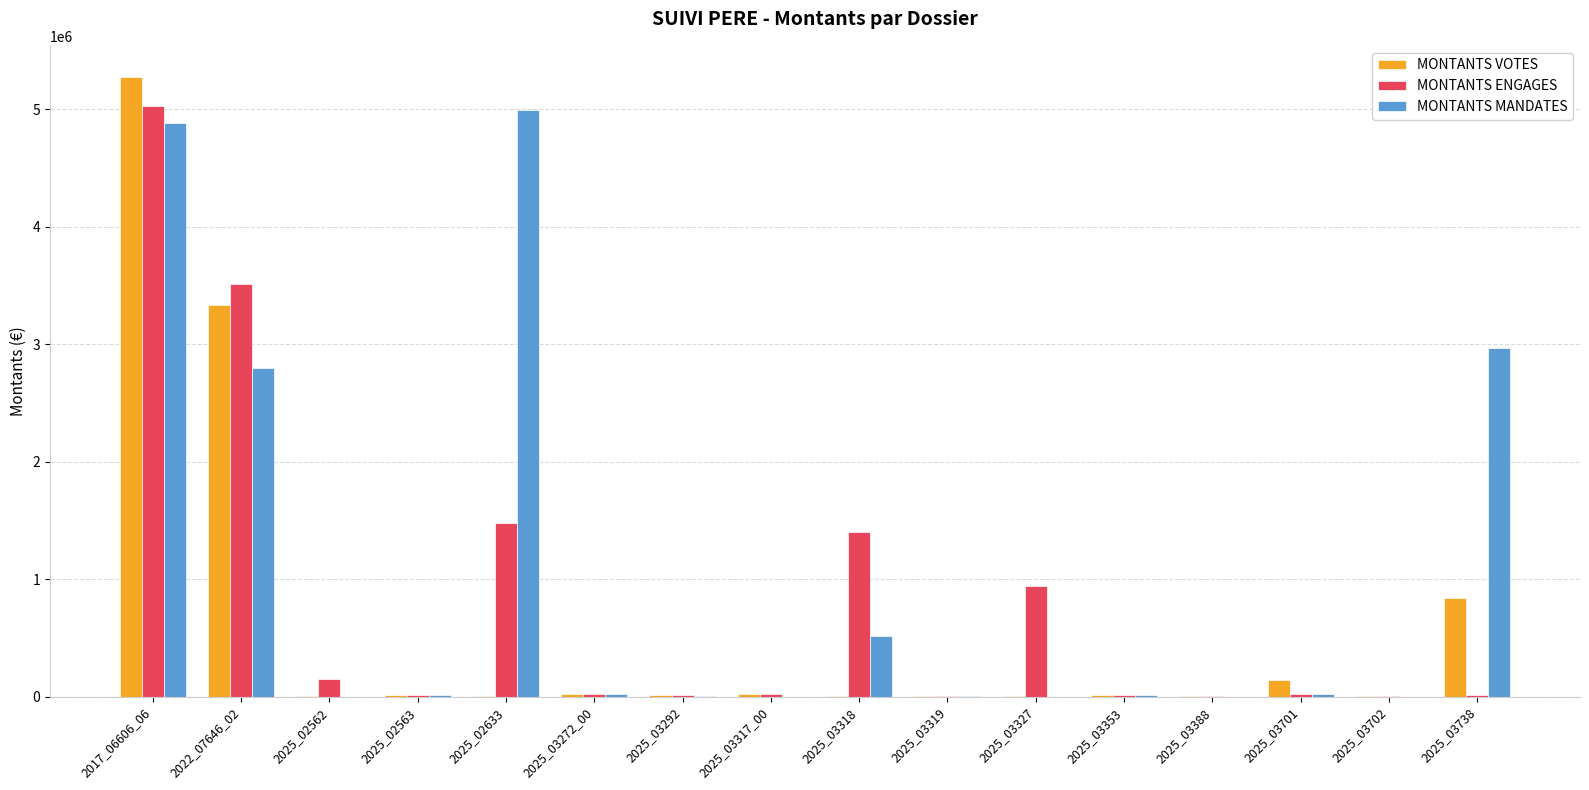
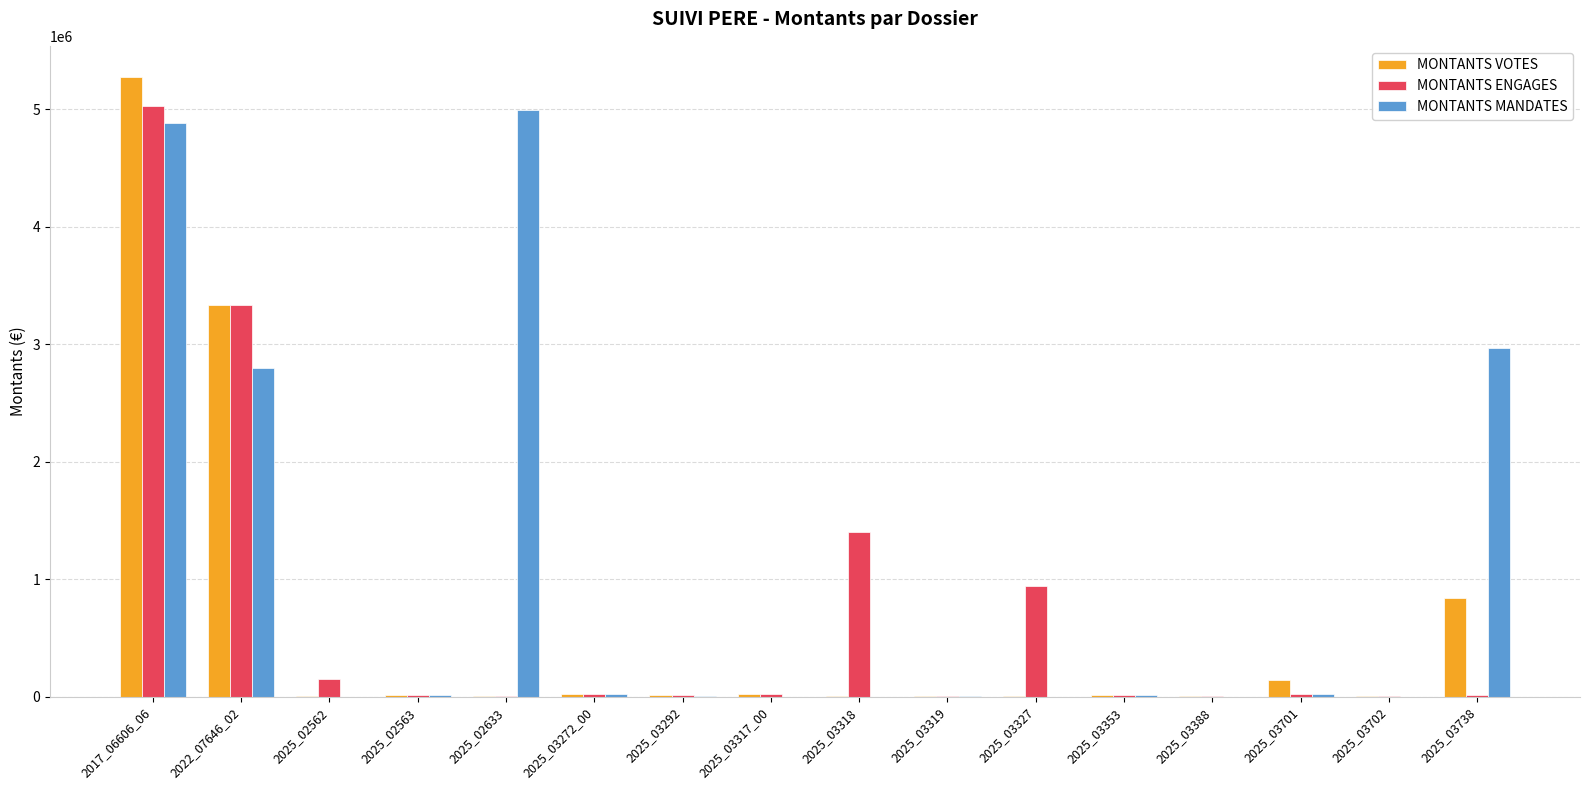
MONTANTS ENGAGES, 2022_07646_02: 3510000 -> 3330000
MONTANTS ENGAGES, 2025_02633: 1480000 -> 0
MONTANTS MANDATES, 2025_03318: 520000 -> 0
